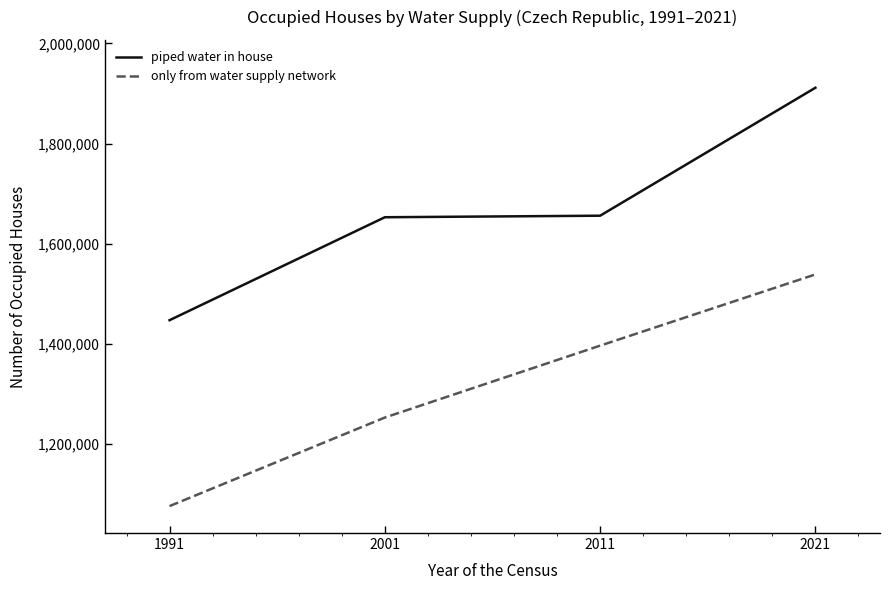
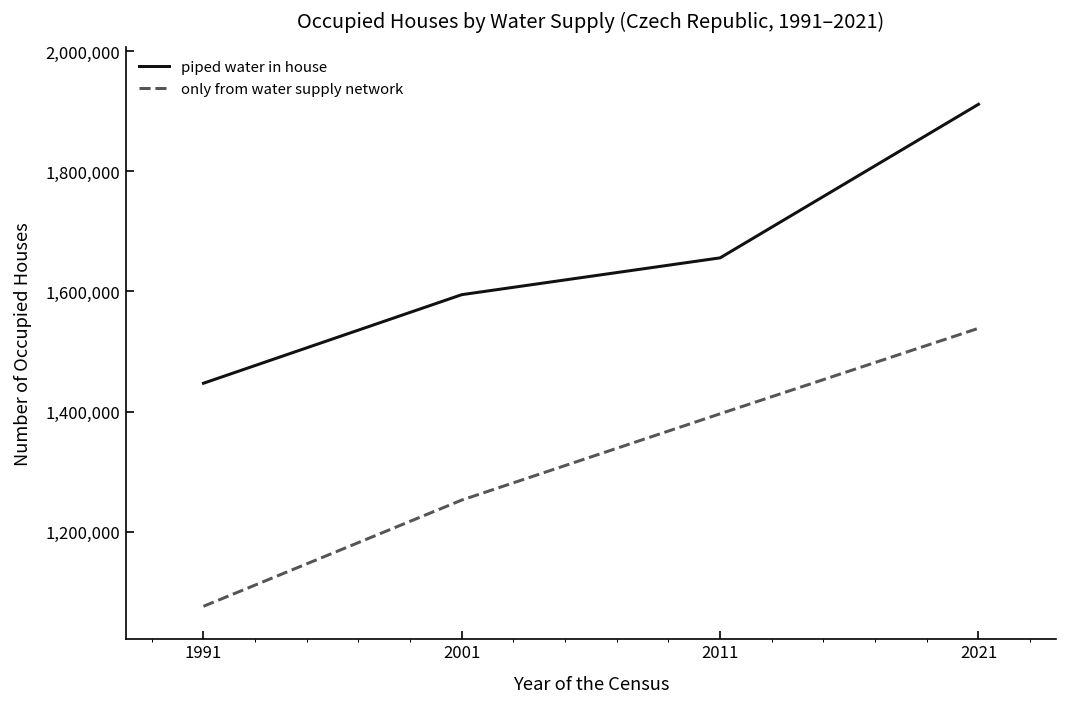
piped water in house, 2001: 1,650,000 -> 1,590,000
